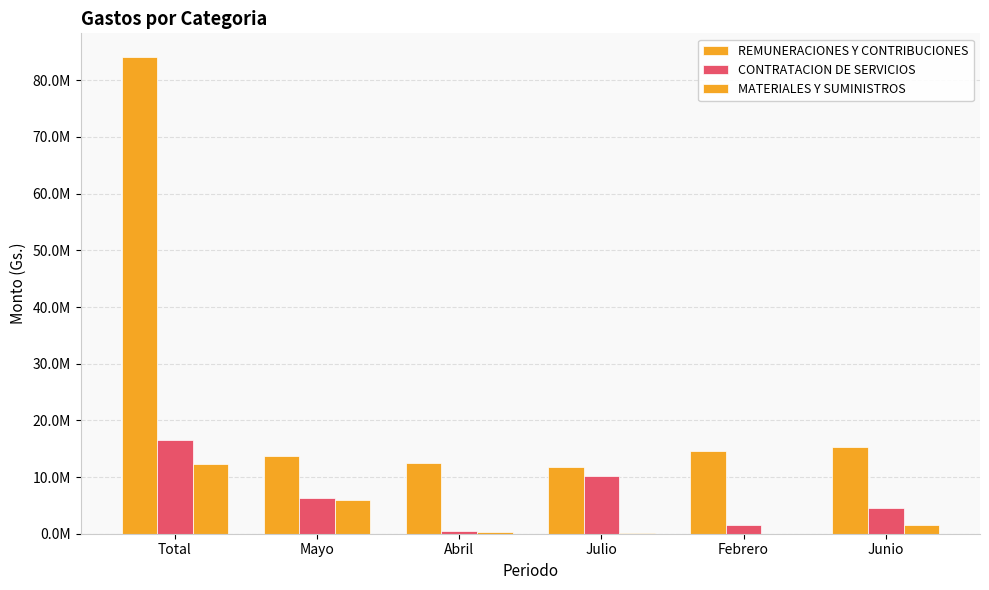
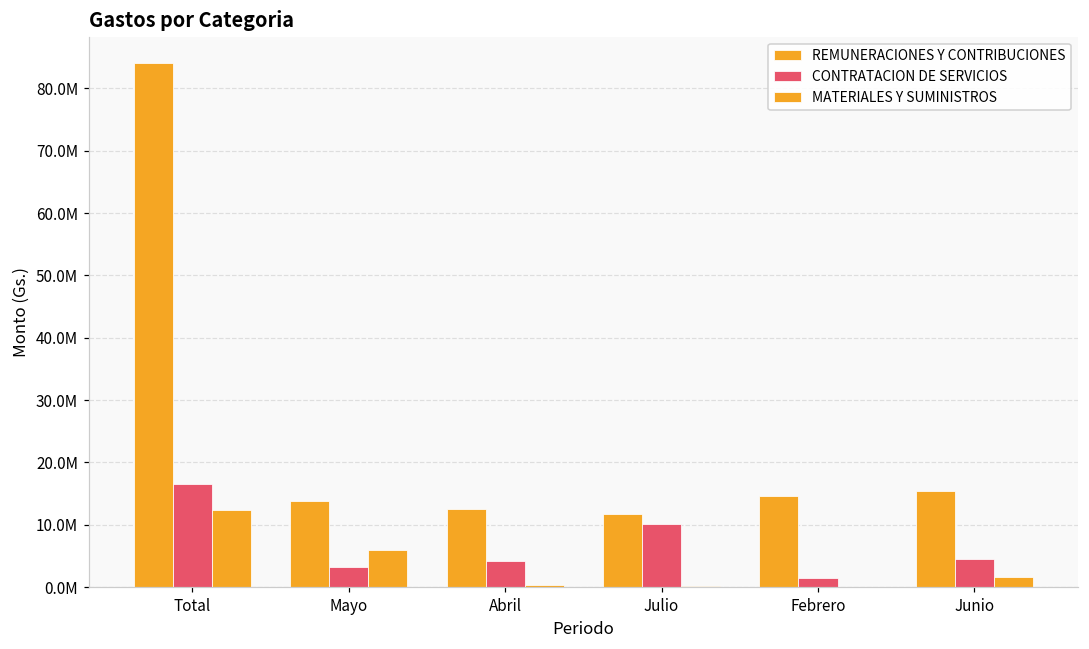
CONTRATACION DE SERVICIOS, Mayo: 6000000 -> 3000000
CONTRATACION DE SERVICIOS, Abril: 1000000 -> 4000000
